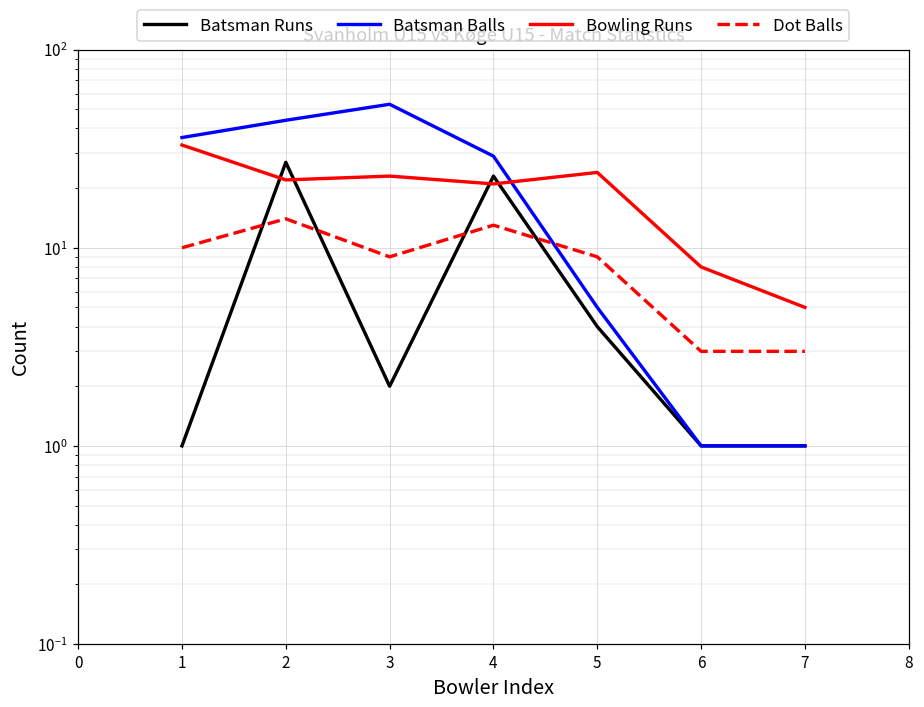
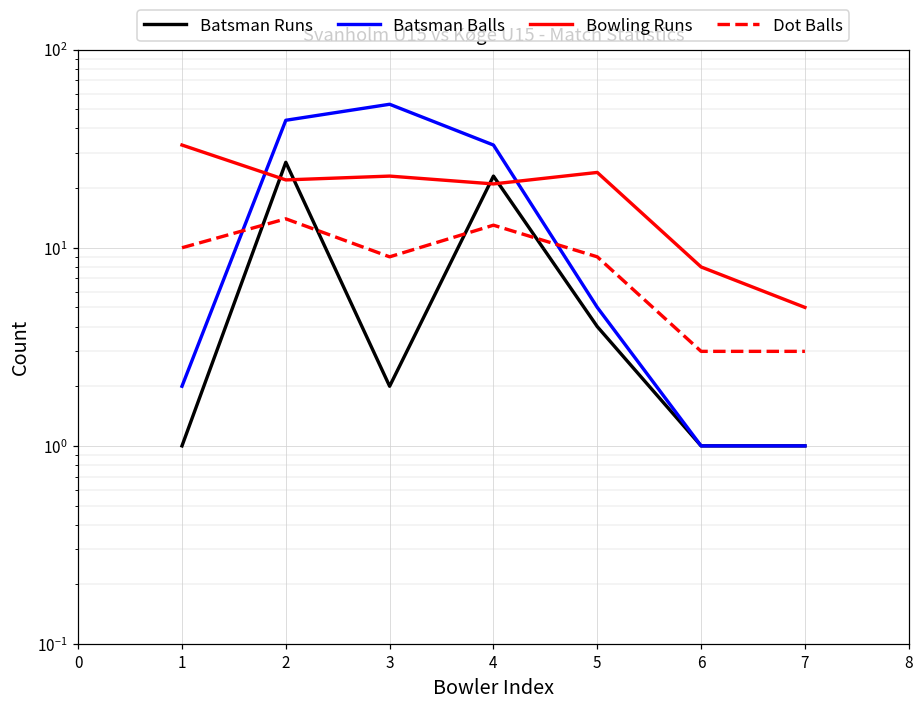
Batsman Balls, 1: 36 -> 2
Batsman Balls, 4: 29 -> 33
